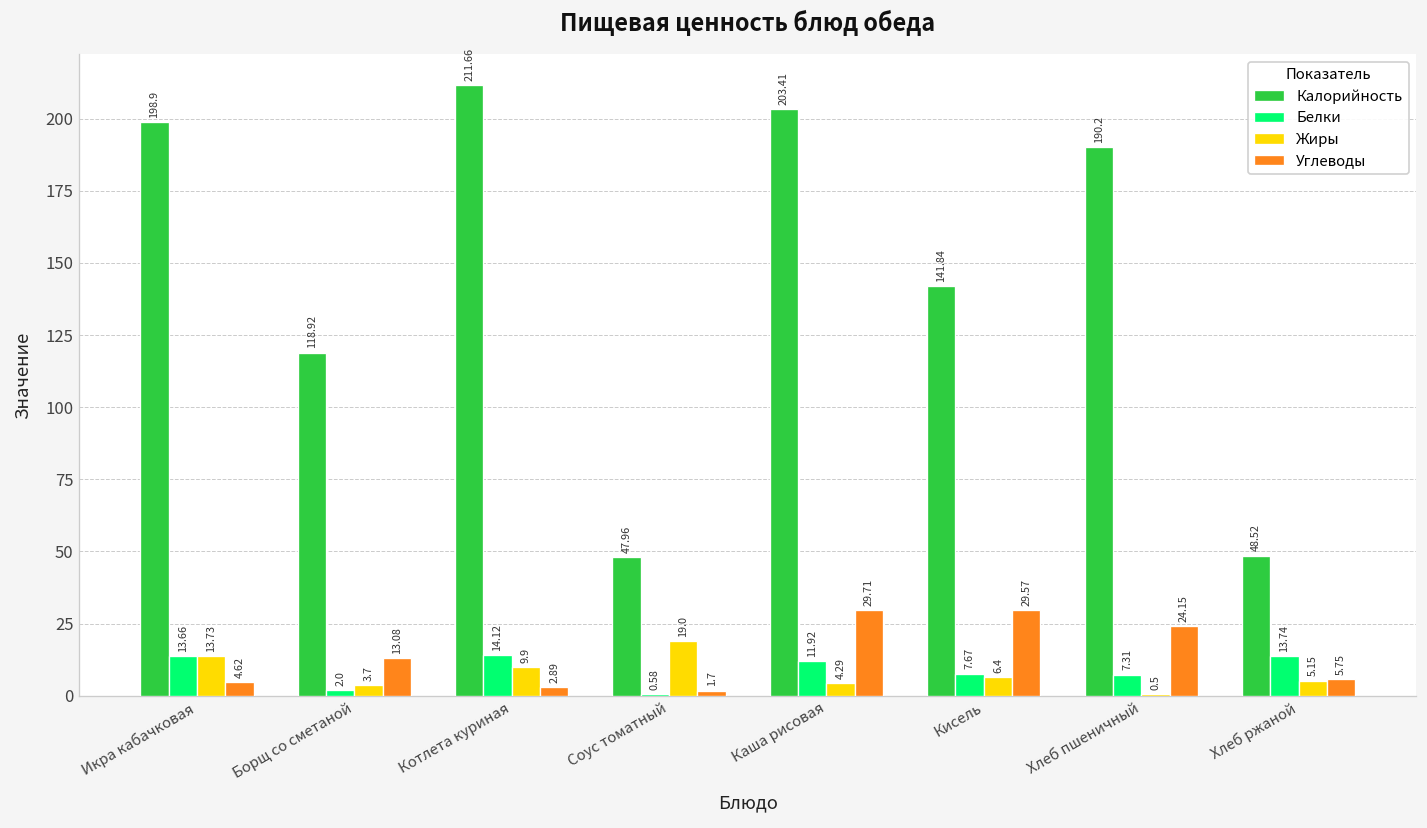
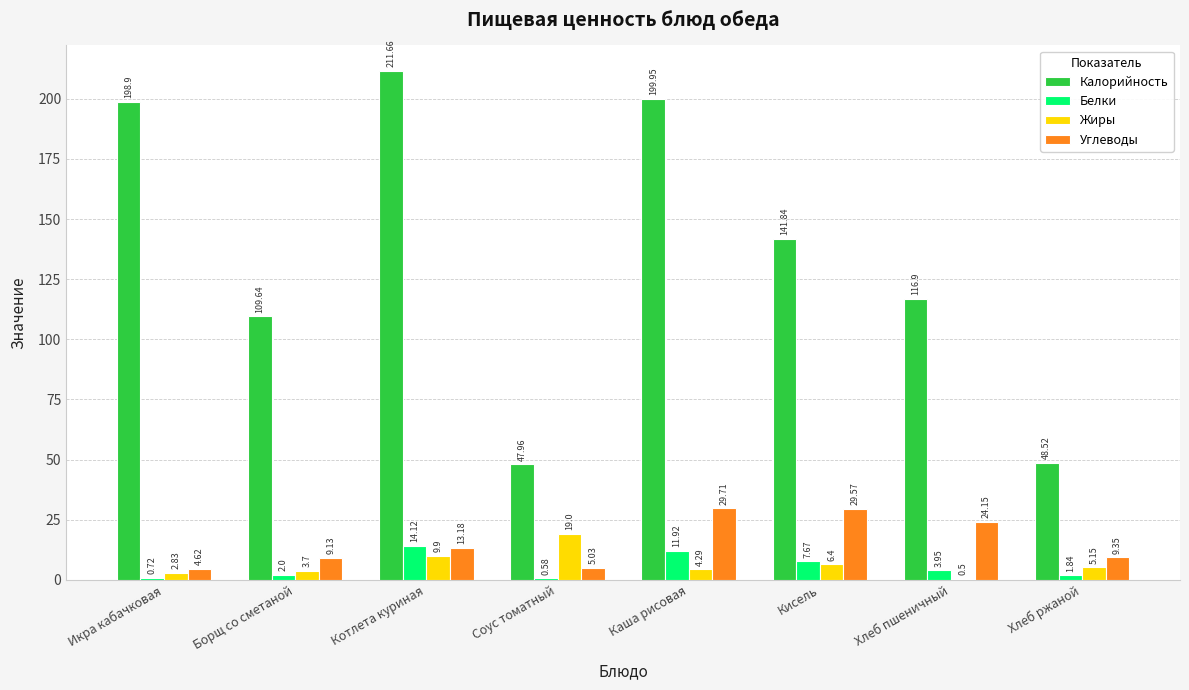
Белки, Икра кабачковая: 13.66 -> 0.72
Жиры, Икра кабачковая: 13.73 -> 2.83
Калорийность, Борщ со сметаной: 118.92 -> 109.64
Углеводы, Борщ со сметаной: 13.08 -> 9.13
Углеводы, Котлета куриная: 2.89 -> 13.18
Углеводы, Соус томатный: 1.7 -> 5.03
Калорийность, Каша рисовая: 203.41 -> 199.95
Калорийность, Хлеб пшеничный: 190.2 -> 116.9
Белки, Хлеб пшеничный: 7.31 -> 3.95
Белки, Хлеб ржаной: 13.74 -> 1.84
Углеводы, Хлеб ржаной: 5.75 -> 9.35
